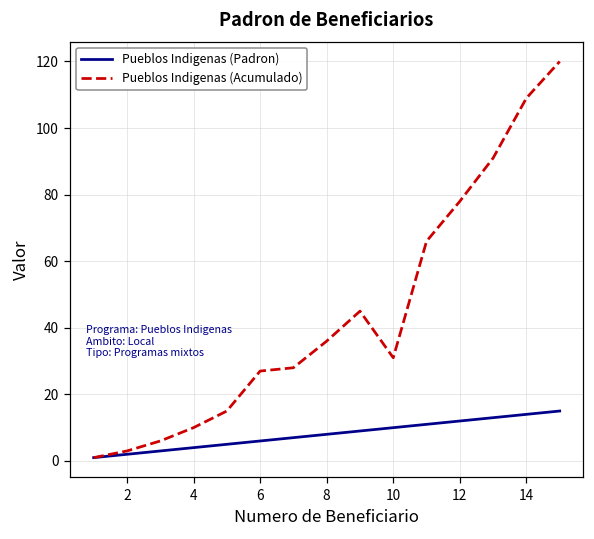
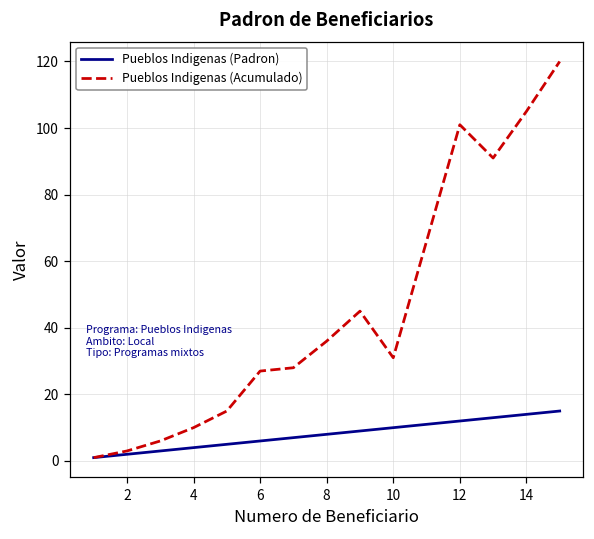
Pueblos Indigenas (Acumulado), 12: 78 -> 101
Pueblos Indigenas (Acumulado), 14: 109 -> 105
